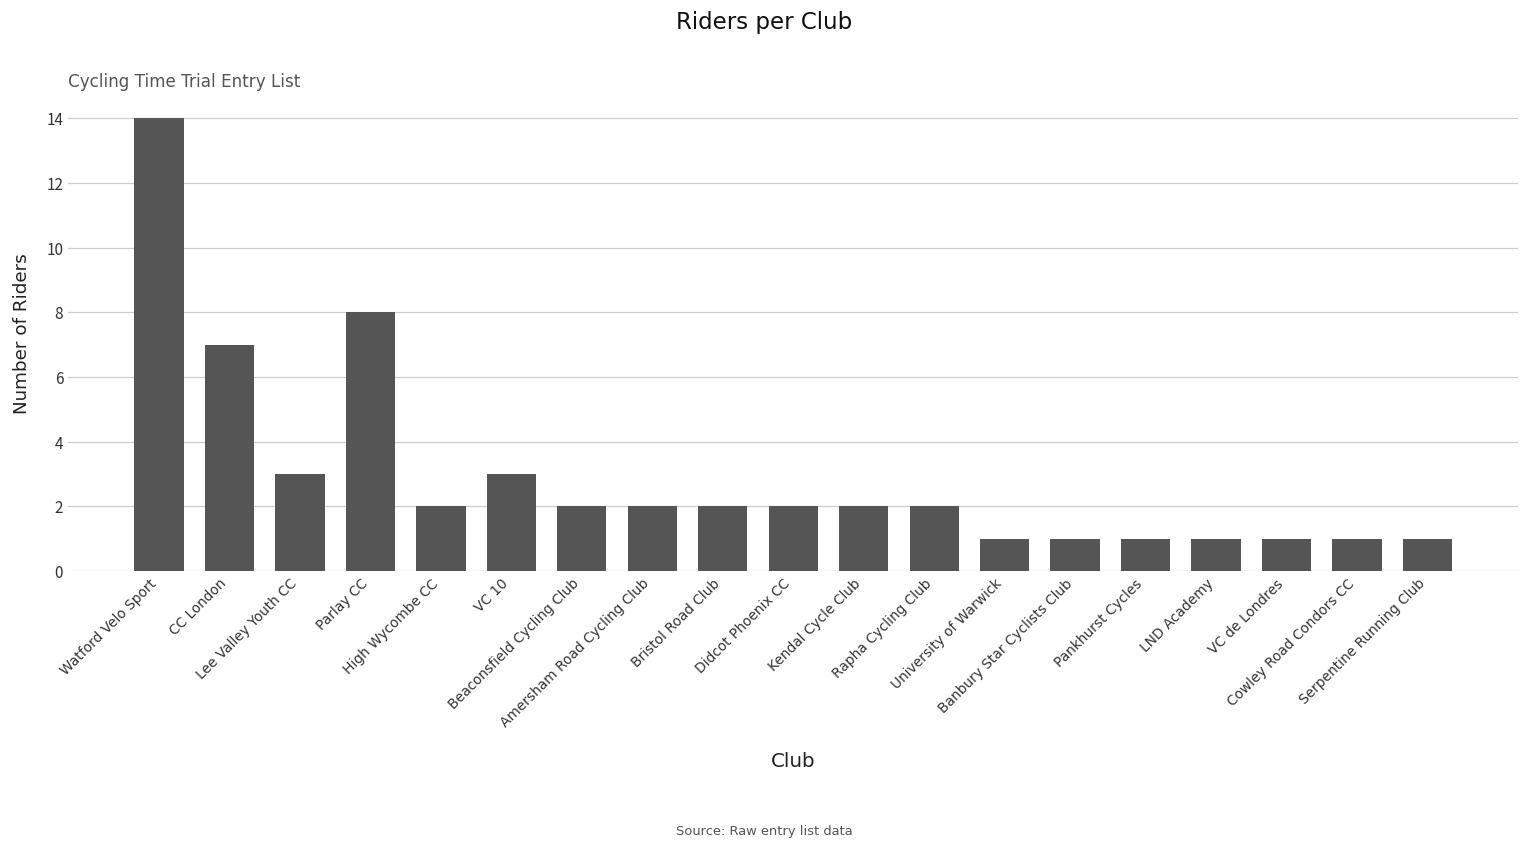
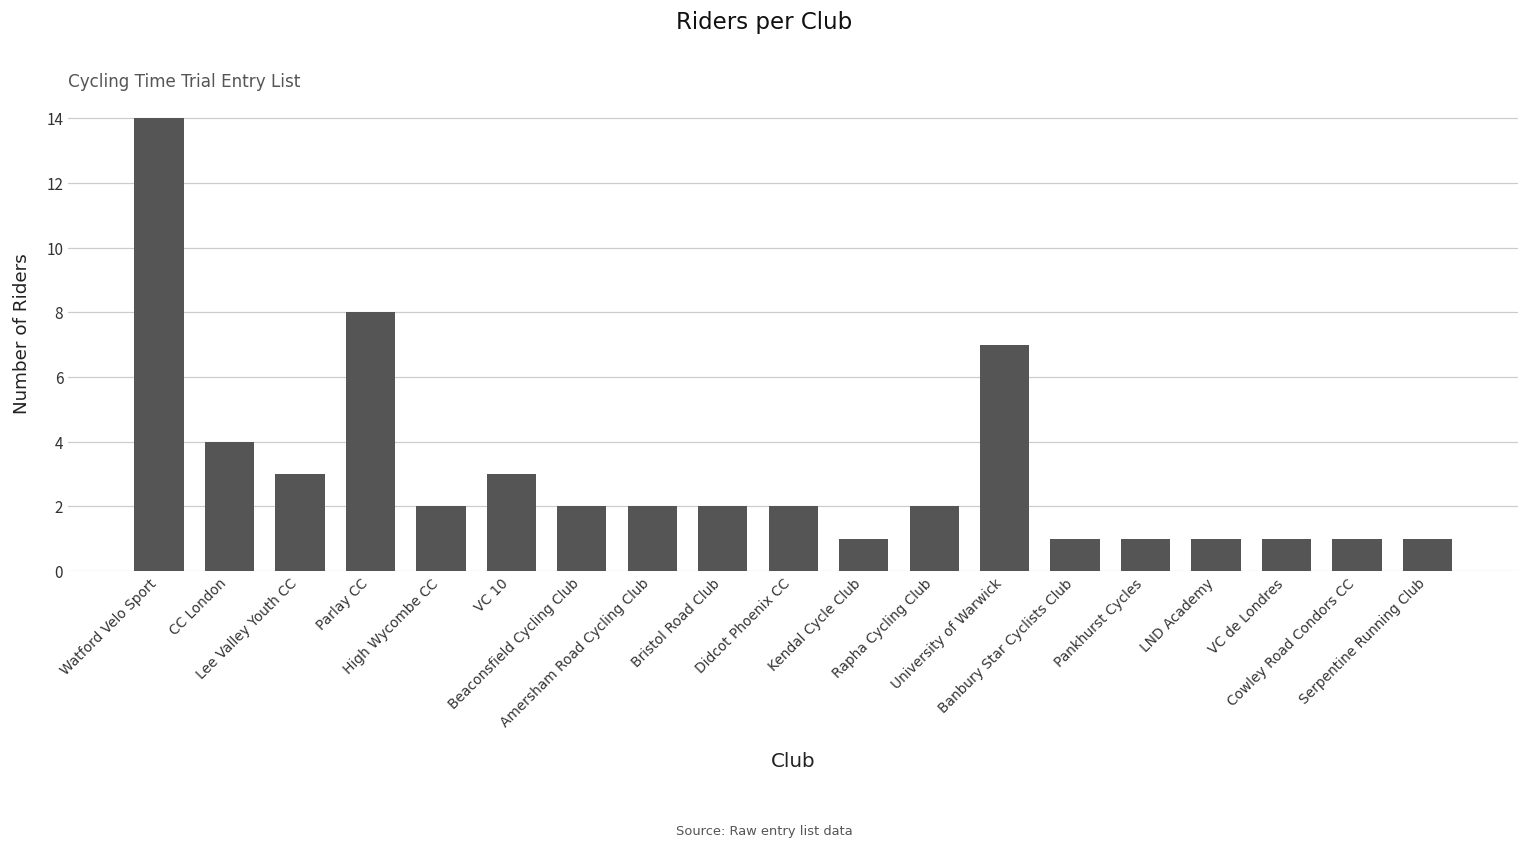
CC London: 7 -> 4
Kendal Cycle Club: 2 -> 1
University of Warwick: 1 -> 7
